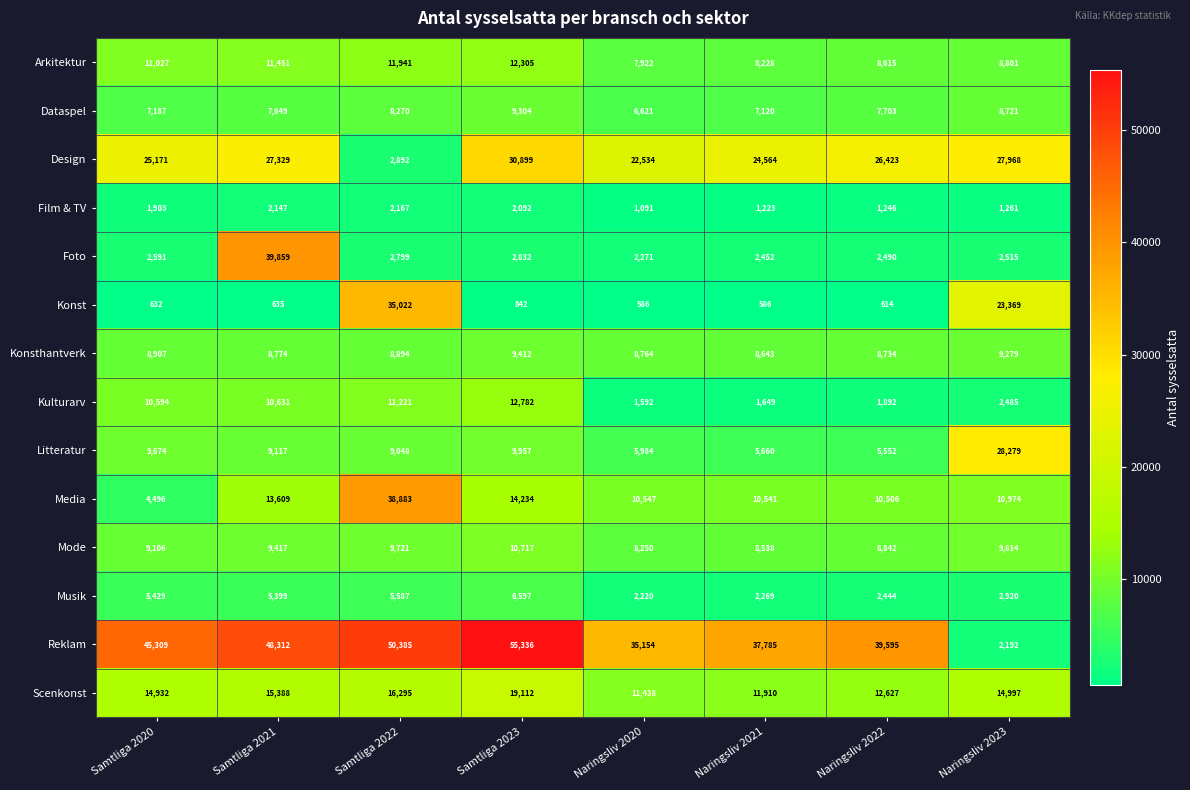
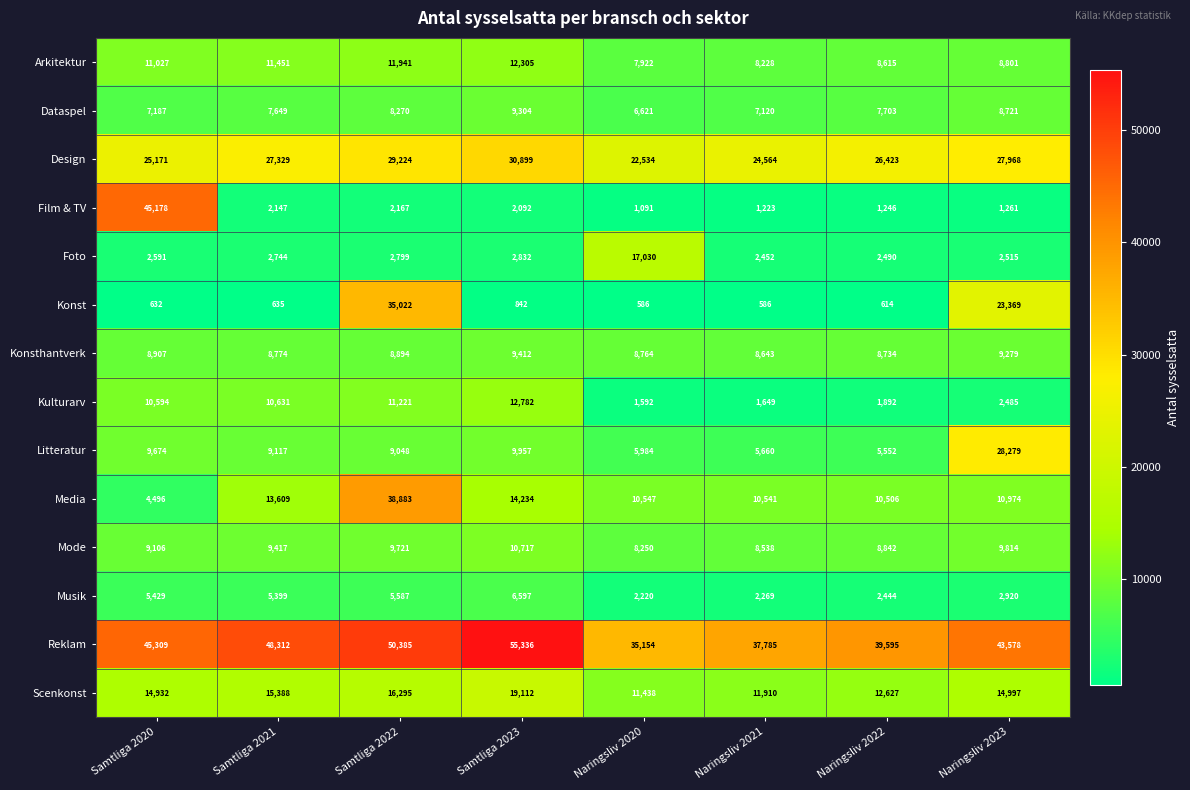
Design, Samtliga 2022: 2,892 -> 29,224
Film & TV, Samtliga 2020: 1,903 -> 45,178
Foto, Samtliga 2021: 39,859 -> 2,744
Foto, Naringsliv 2020: 2,271 -> 17,030
Reklam, Naringsliv 2023: 2,192 -> 43,578
